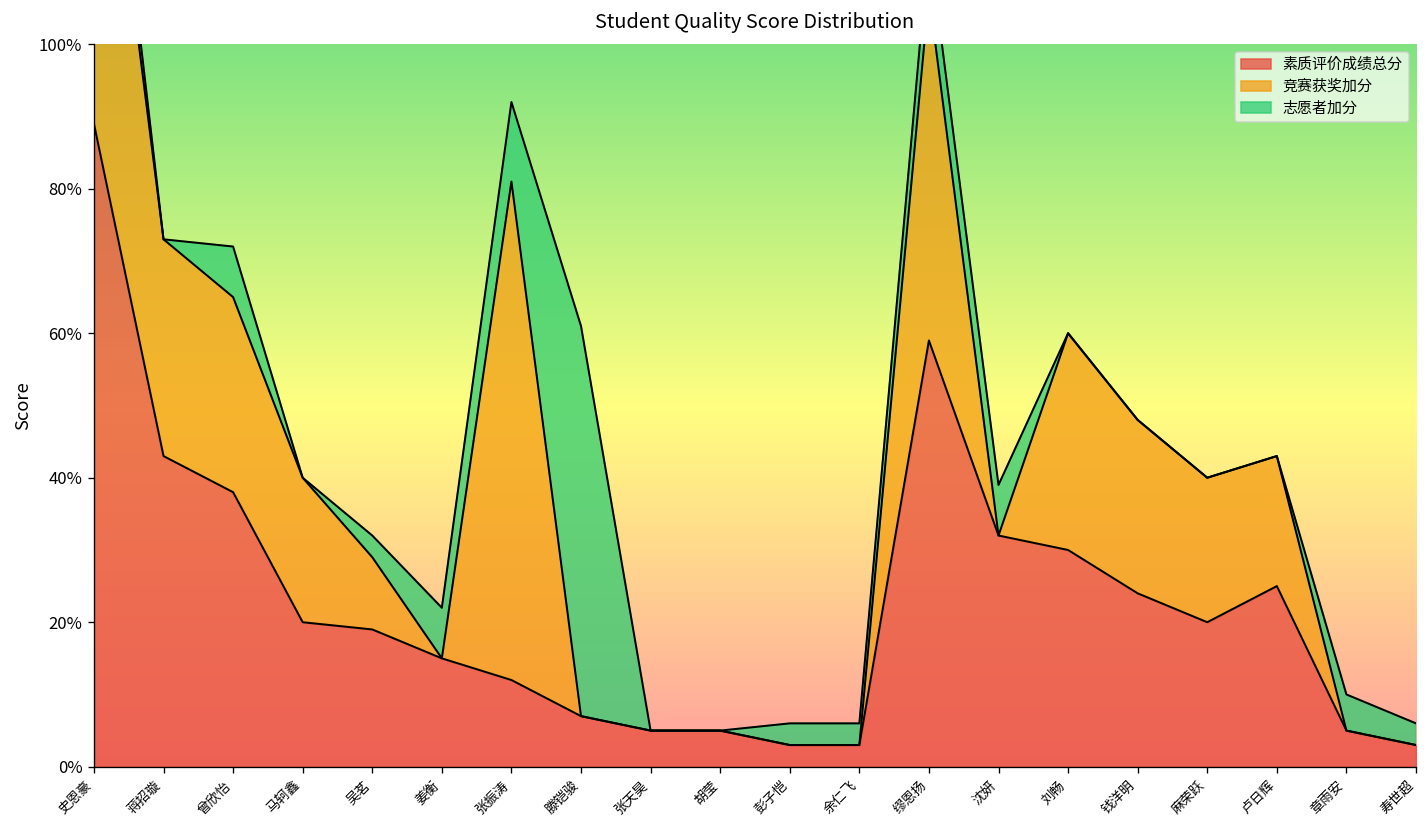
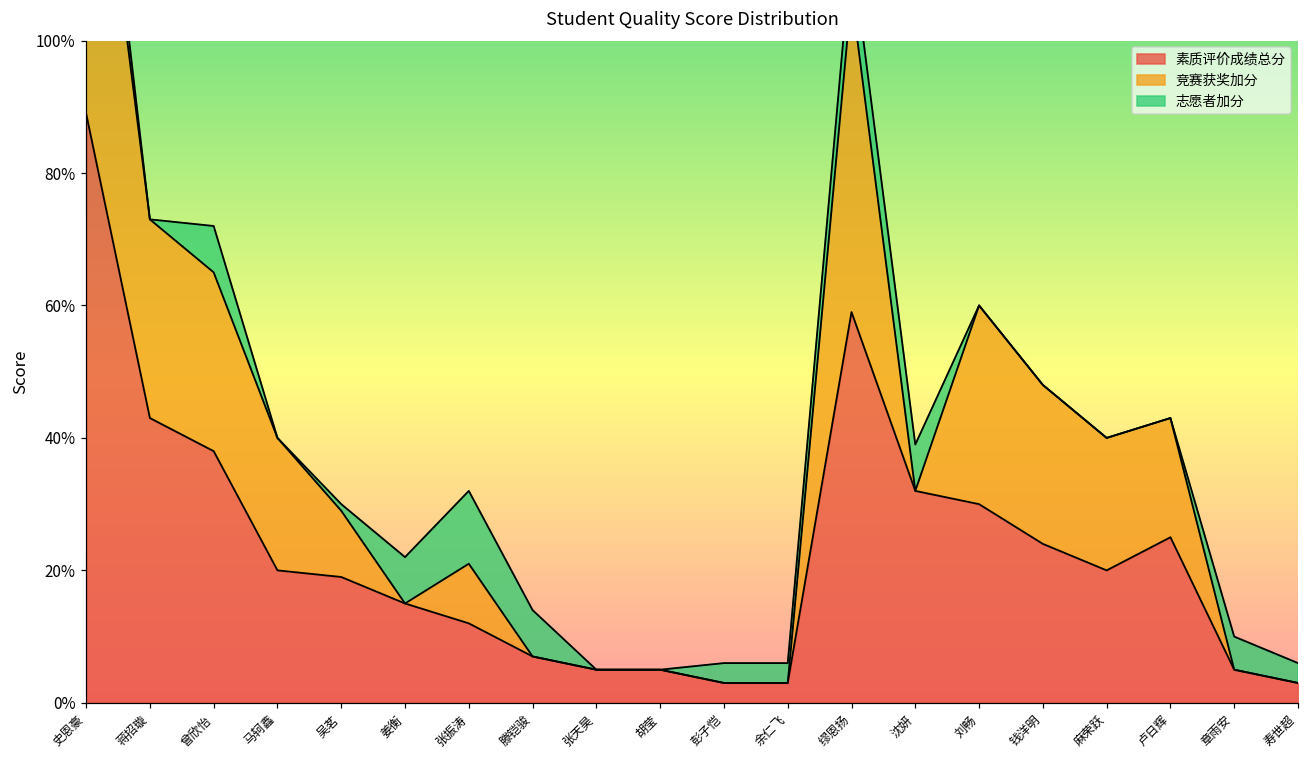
志愿者加分, 吴茗: 3% -> 1%
竞赛获奖加分, 张振涛: 69% -> 9%
志愿者加分, 滕铠骏: 54% -> 7%
